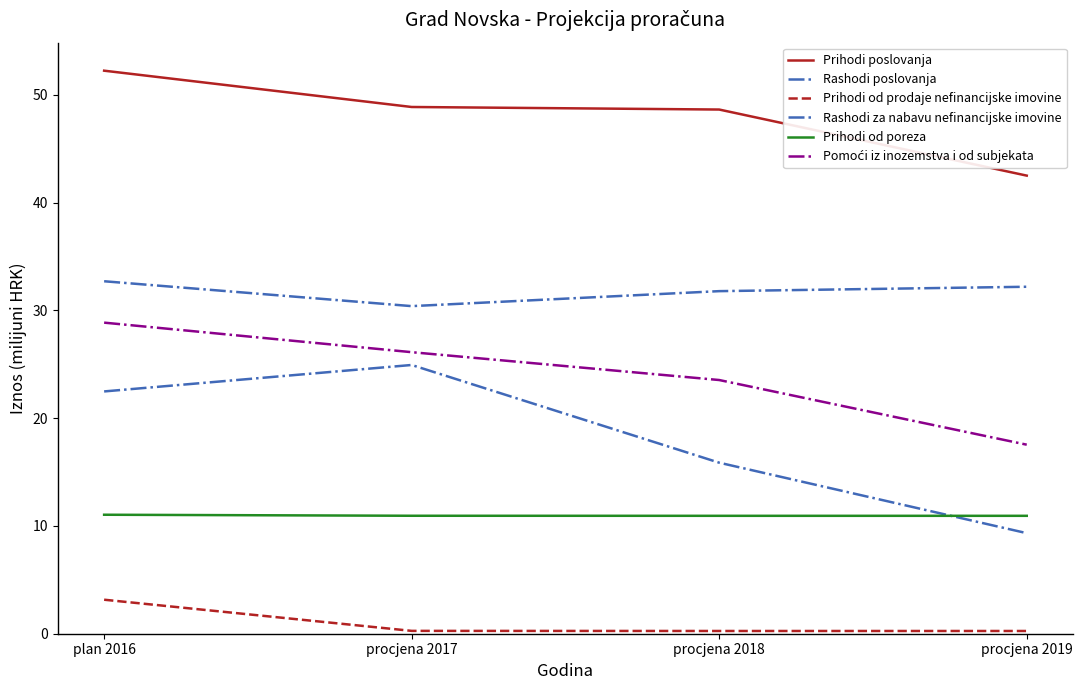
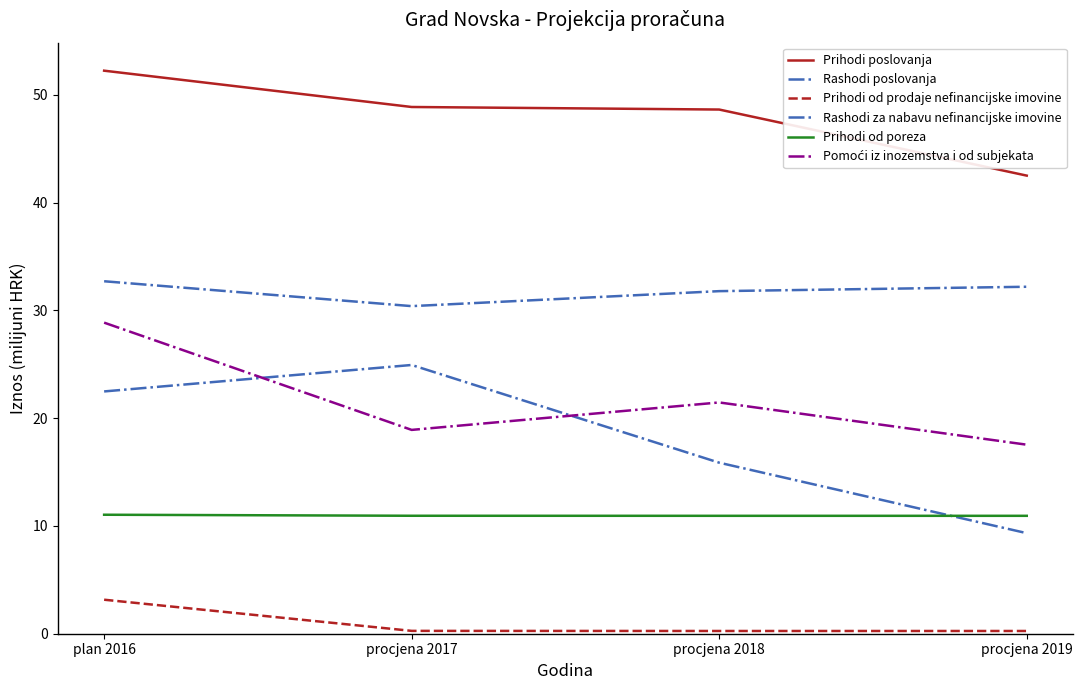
Pomoći iz inozemstva i od subjekata, procjena 2017: 26.1 -> 18.9
Pomoći iz inozemstva i od subjekata, procjena 2018: 23.5 -> 21.5
